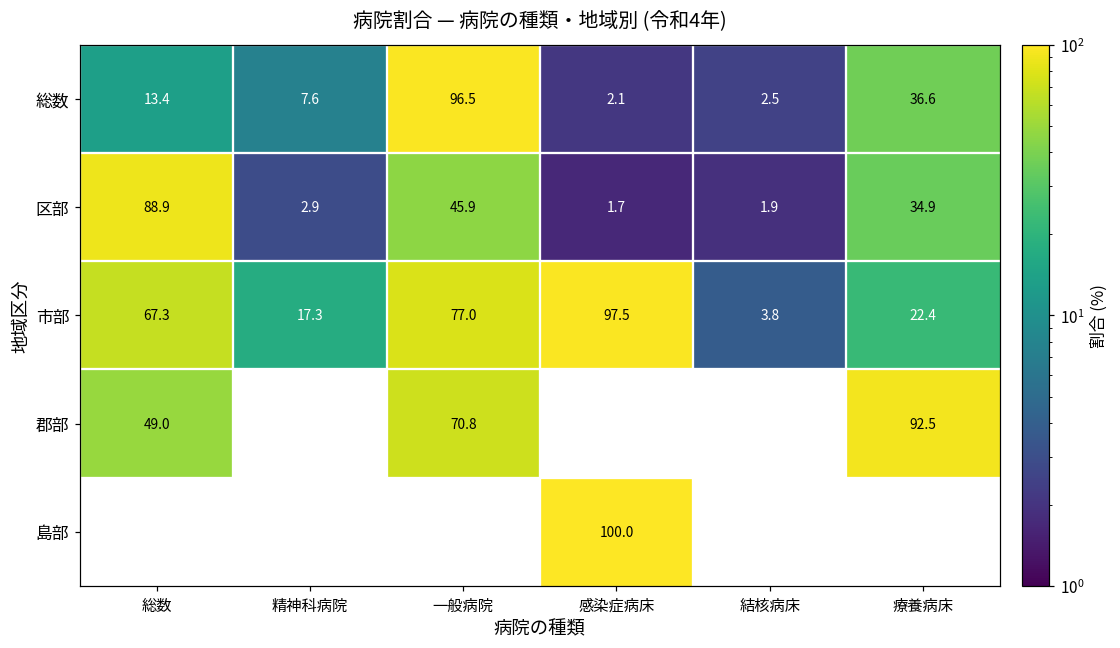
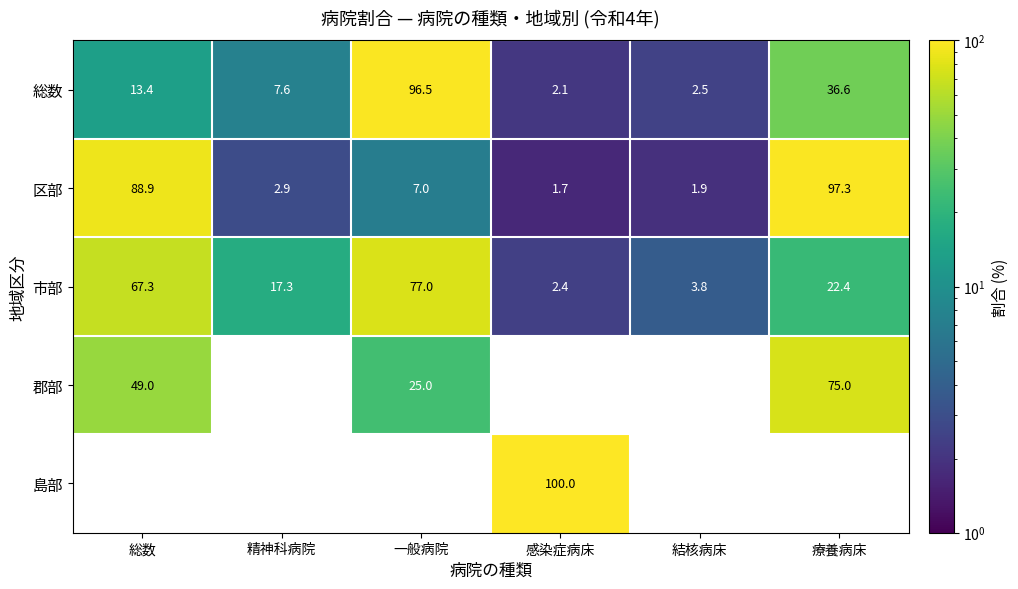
区部, 一般病院: 45.9 -> 7.0
区部, 療養病床: 34.9 -> 97.3
市部, 感染症病床: 97.5 -> 2.4
郡部, 一般病院: 70.8 -> 25.0
郡部, 療養病床: 92.5 -> 75.0
